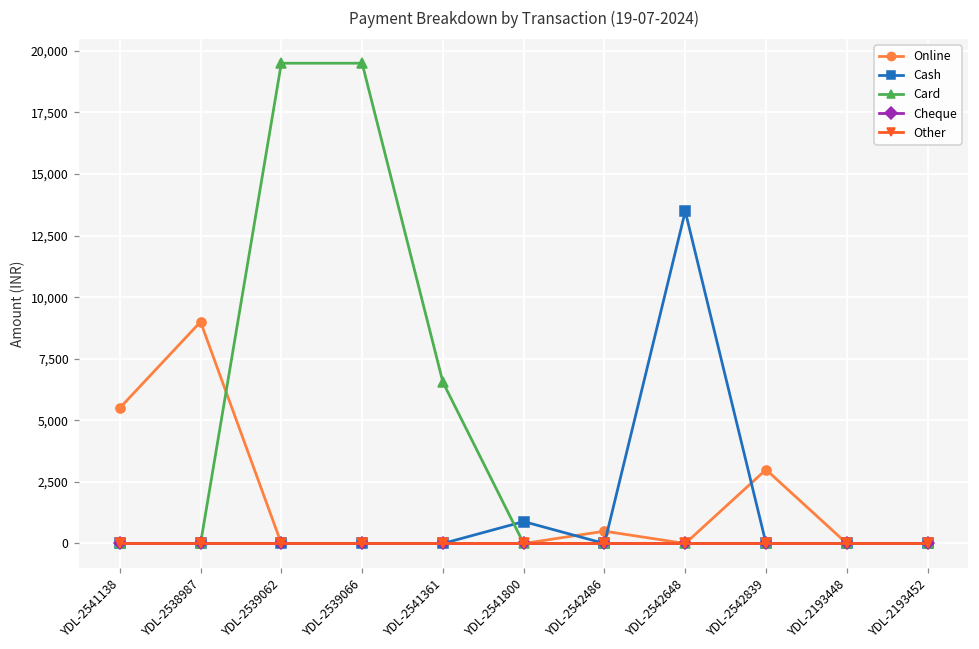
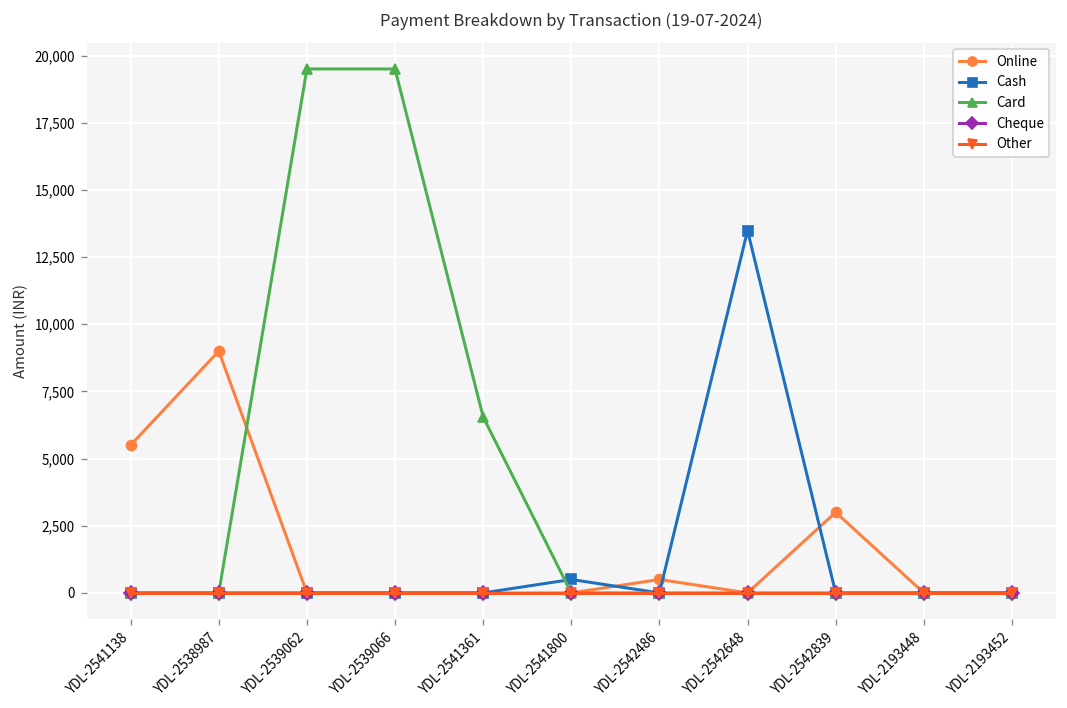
Cash, YDL-2541800: 900 -> 500
